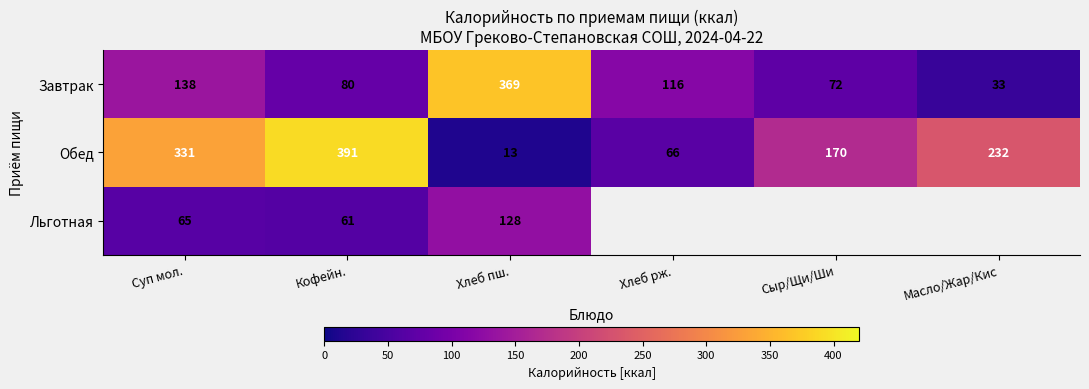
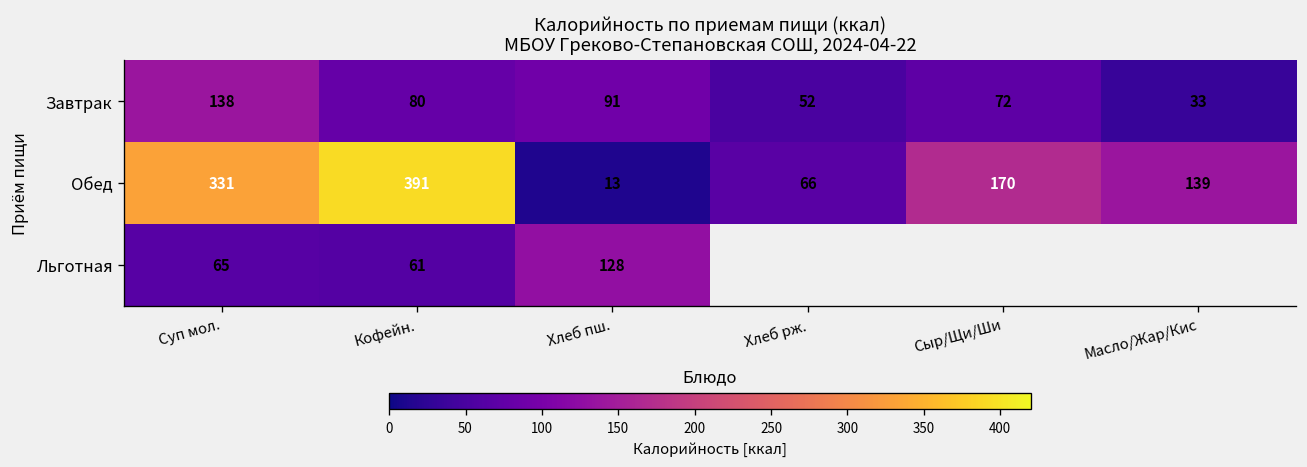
Завтрак, Хлеб пш.: 369 -> 91
Завтрак, Хлеб рж.: 116 -> 52
Обед, Масло/Жар/Кис: 232 -> 139
